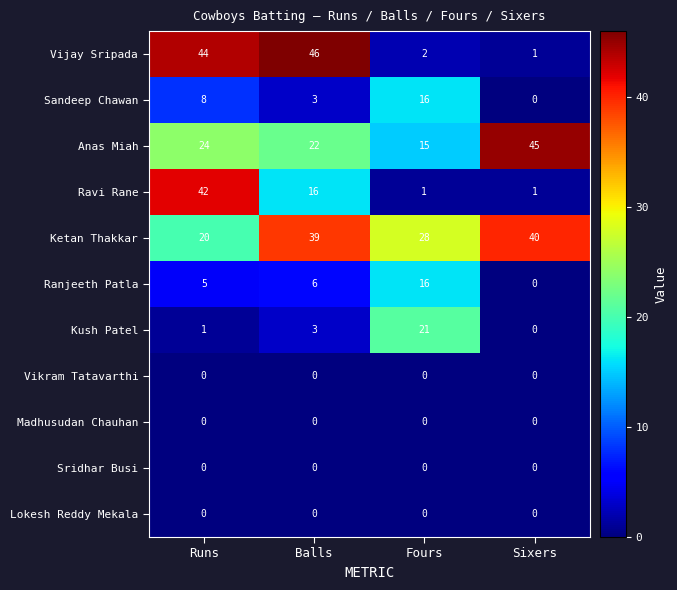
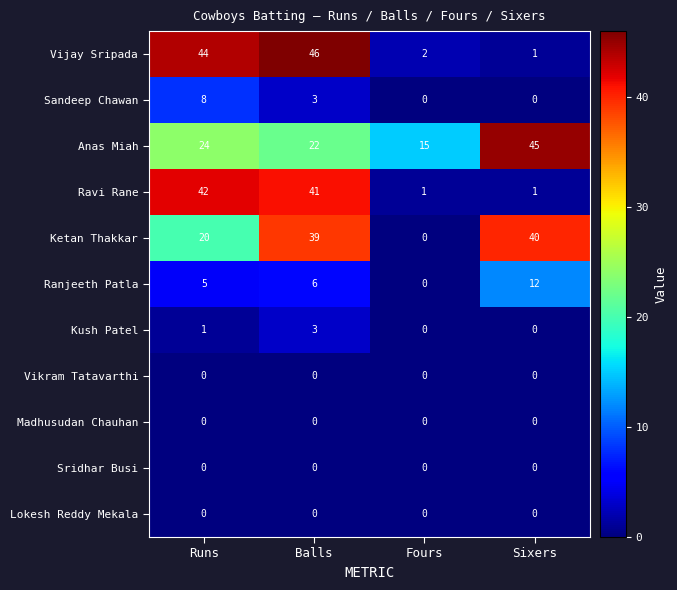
Sandeep Chawan, Fours: 16 -> 0
Ravi Rane, Balls: 16 -> 41
Ketan Thakkar, Fours: 28 -> 0
Ranjeeth Patla, Fours: 16 -> 0
Ranjeeth Patla, Sixers: 0 -> 12
Kush Patel, Fours: 21 -> 0
